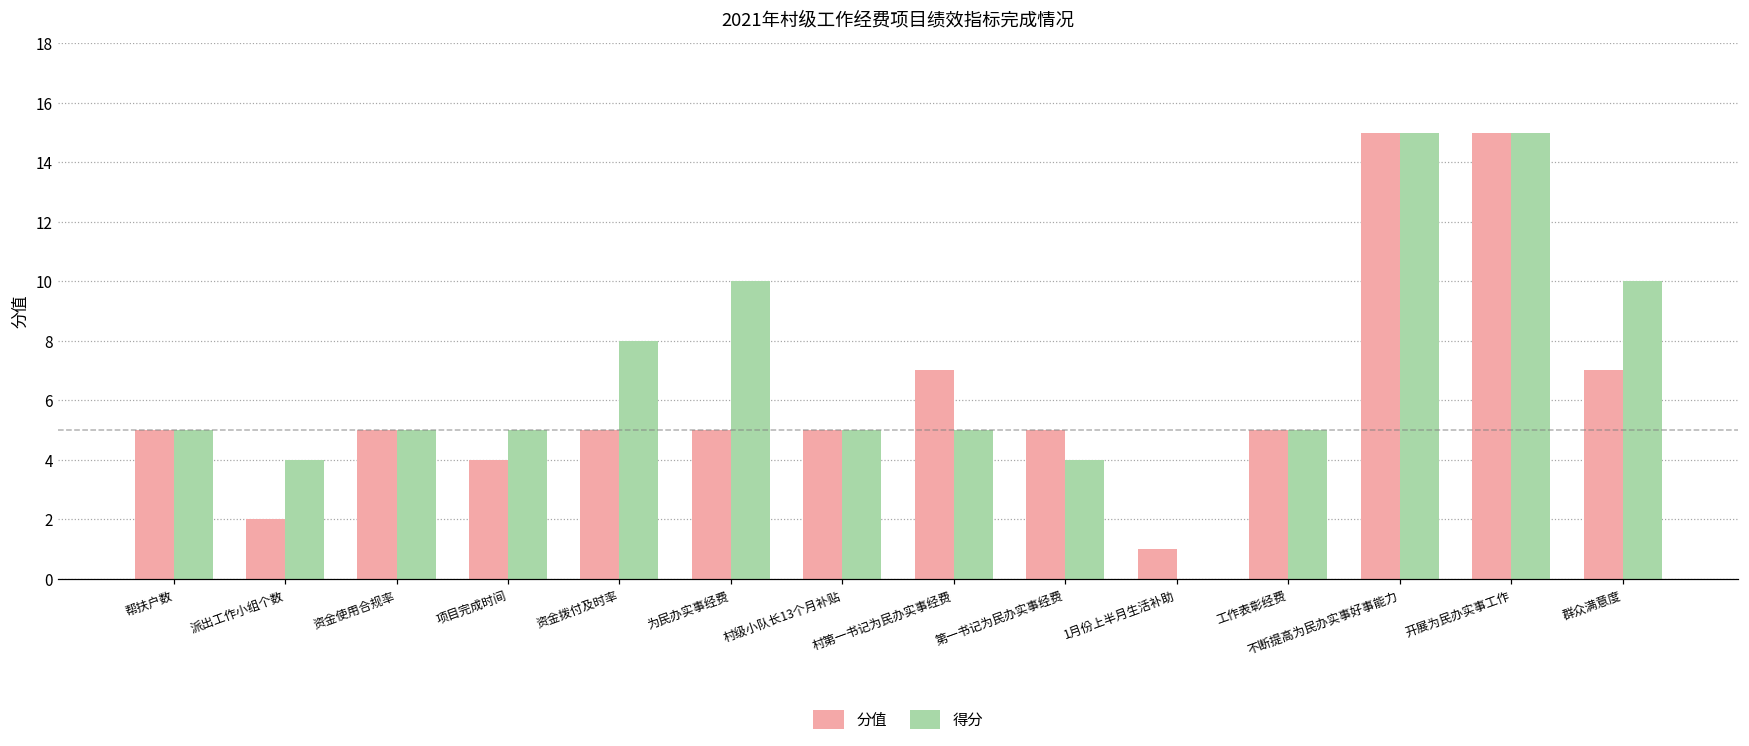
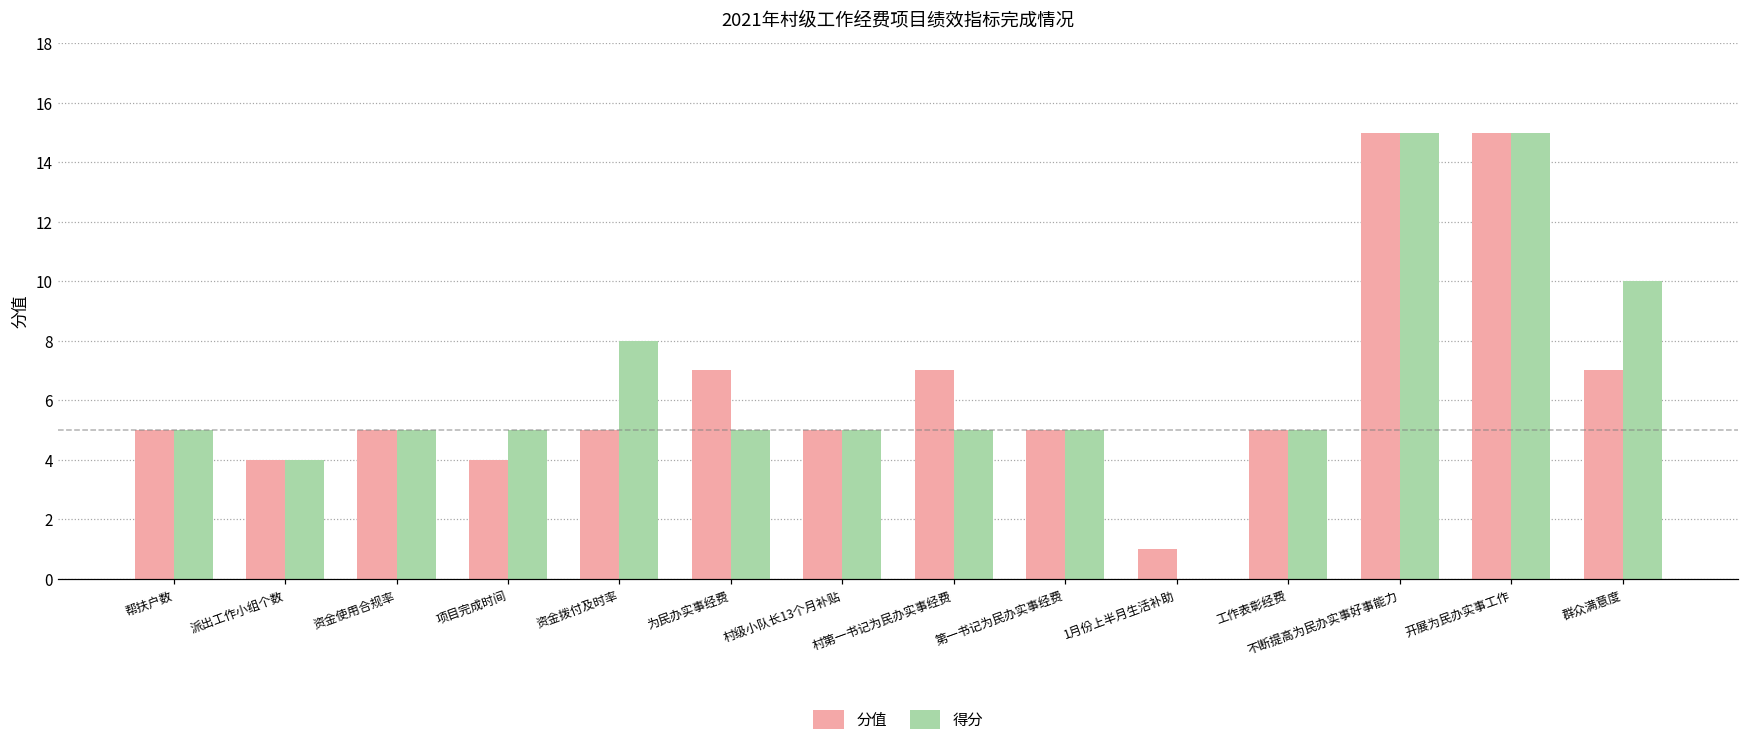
分值, 派出工作小组个数: 2 -> 4
分值, 为民办实事经费: 5 -> 7
得分, 为民办实事经费: 10 -> 5
得分, 第一书记为民办实事经费: 4 -> 5
